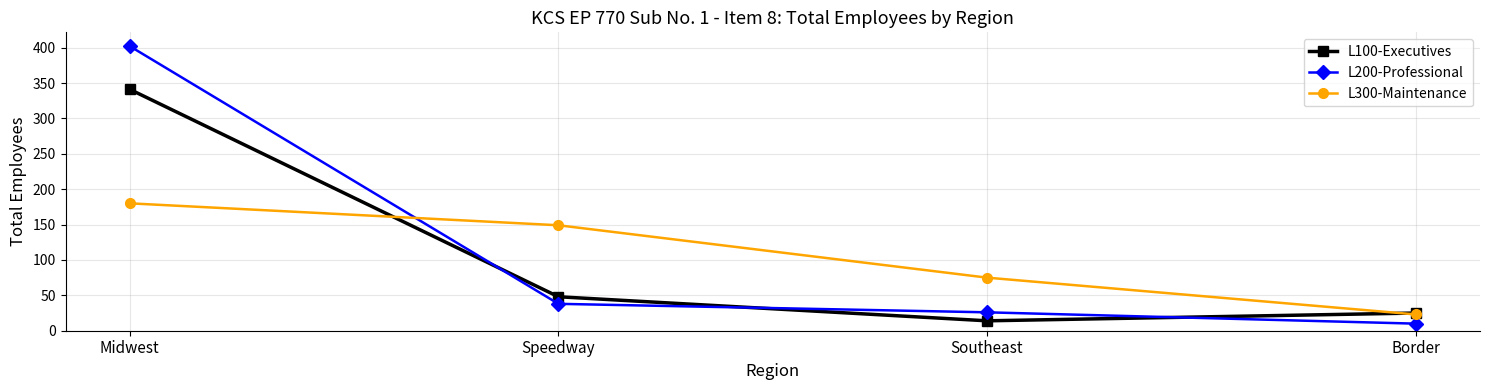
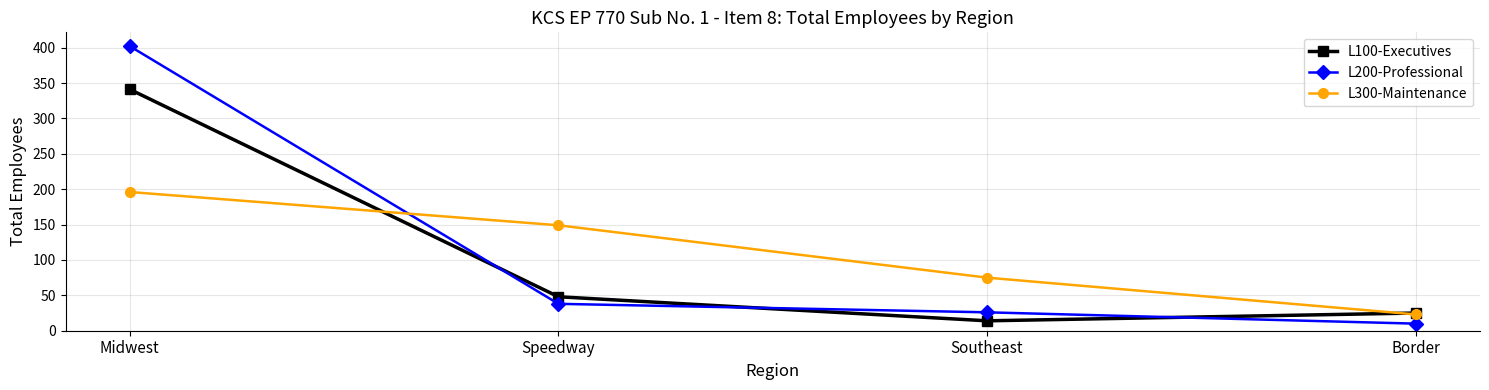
L300-Maintenance, Midwest: 180 -> 200
